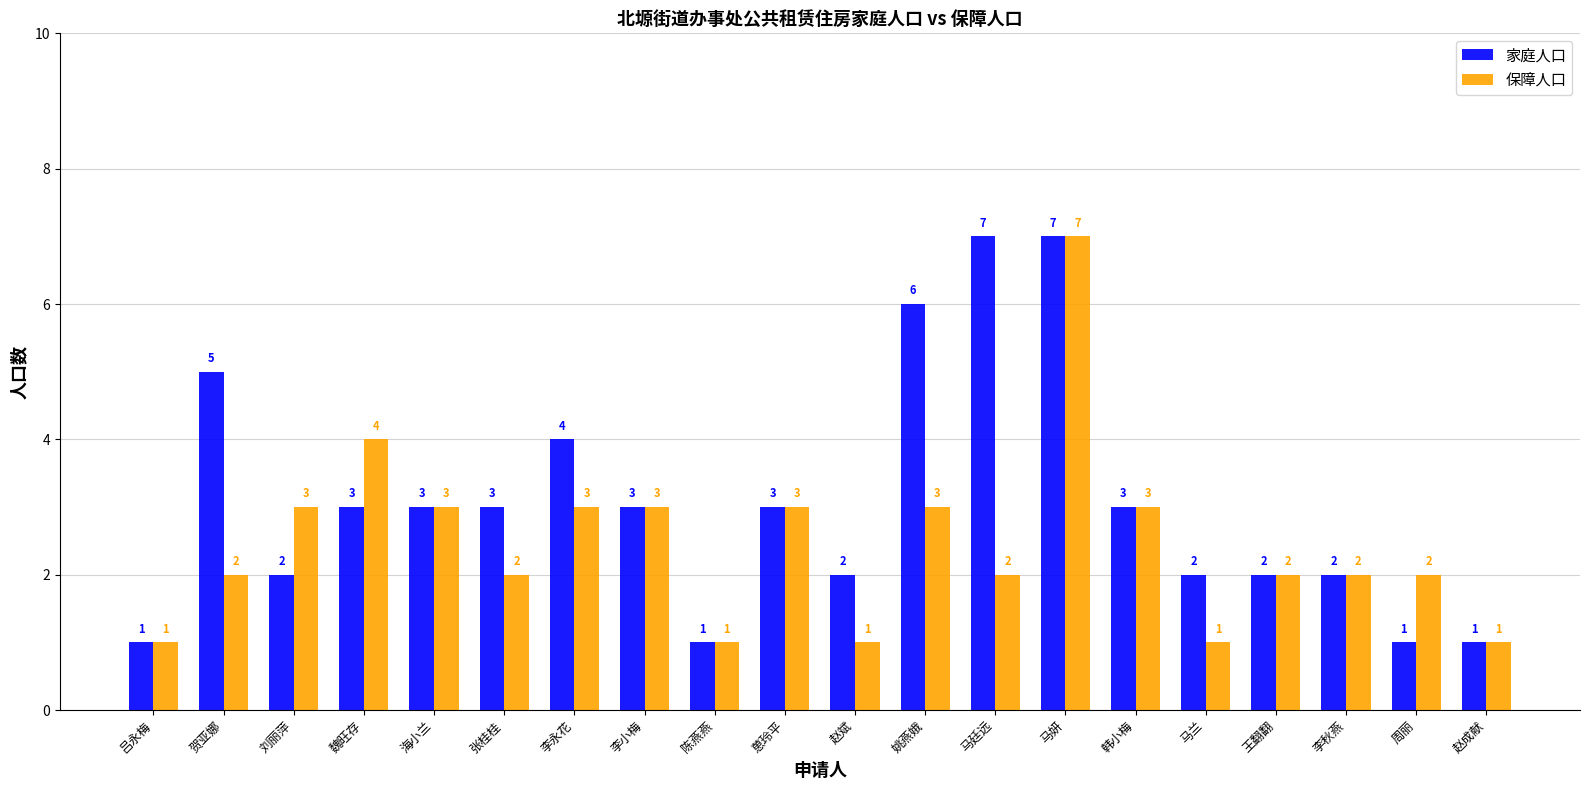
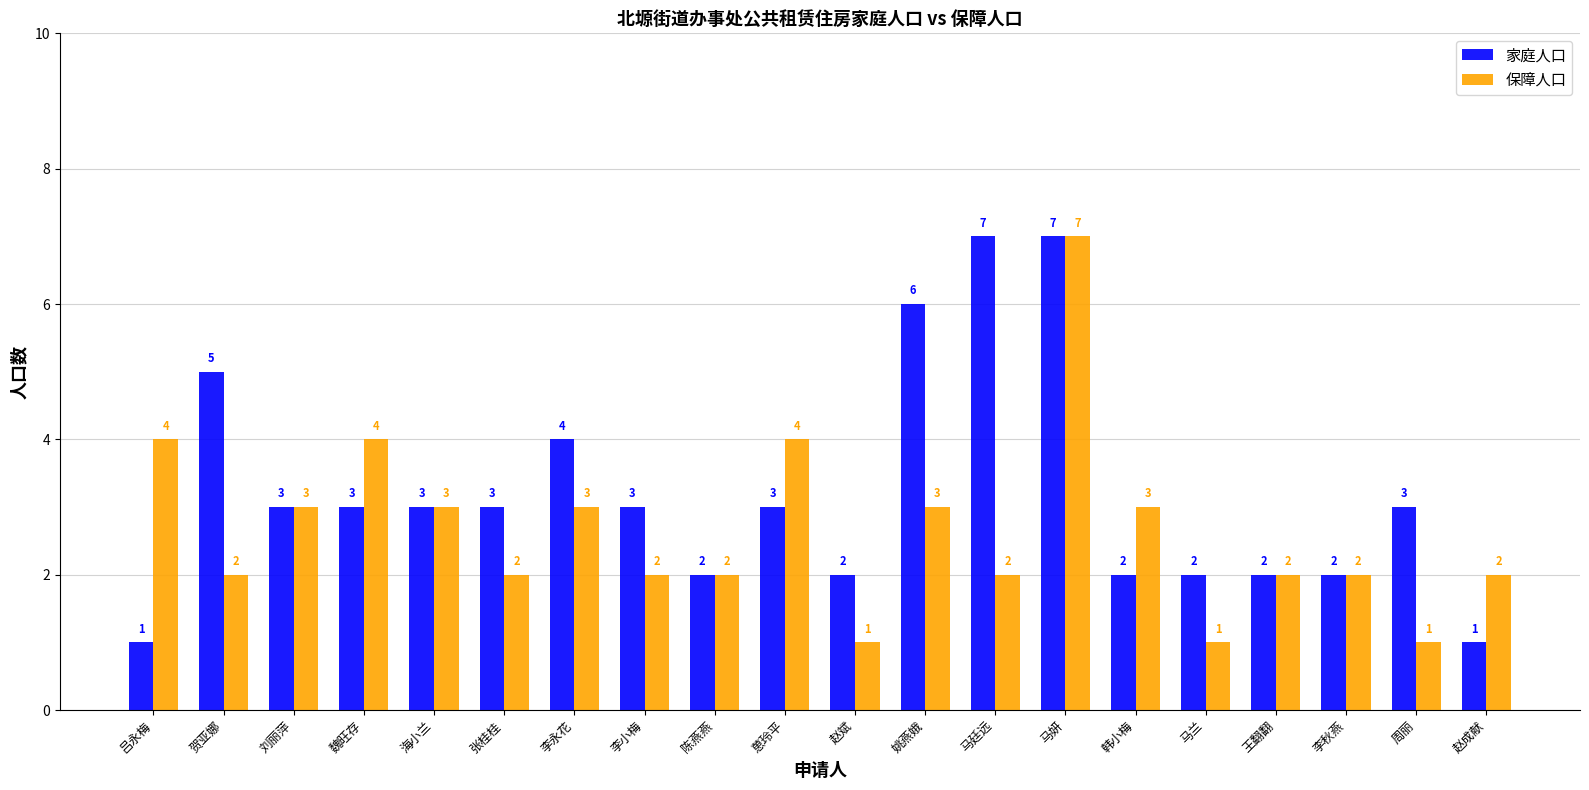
保障人口, 吕永梅: 1 -> 4
家庭人口, 刘丽萍: 2 -> 3
保障人口, 李小梅: 3 -> 2
家庭人口, 陈燕燕: 1 -> 2
保障人口, 陈燕燕: 1 -> 2
保障人口, 葸玲平: 3 -> 4
家庭人口, 韩小梅: 3 -> 2
家庭人口, 周丽: 1 -> 3
保障人口, 周丽: 2 -> 1
保障人口, 赵成献: 1 -> 2
